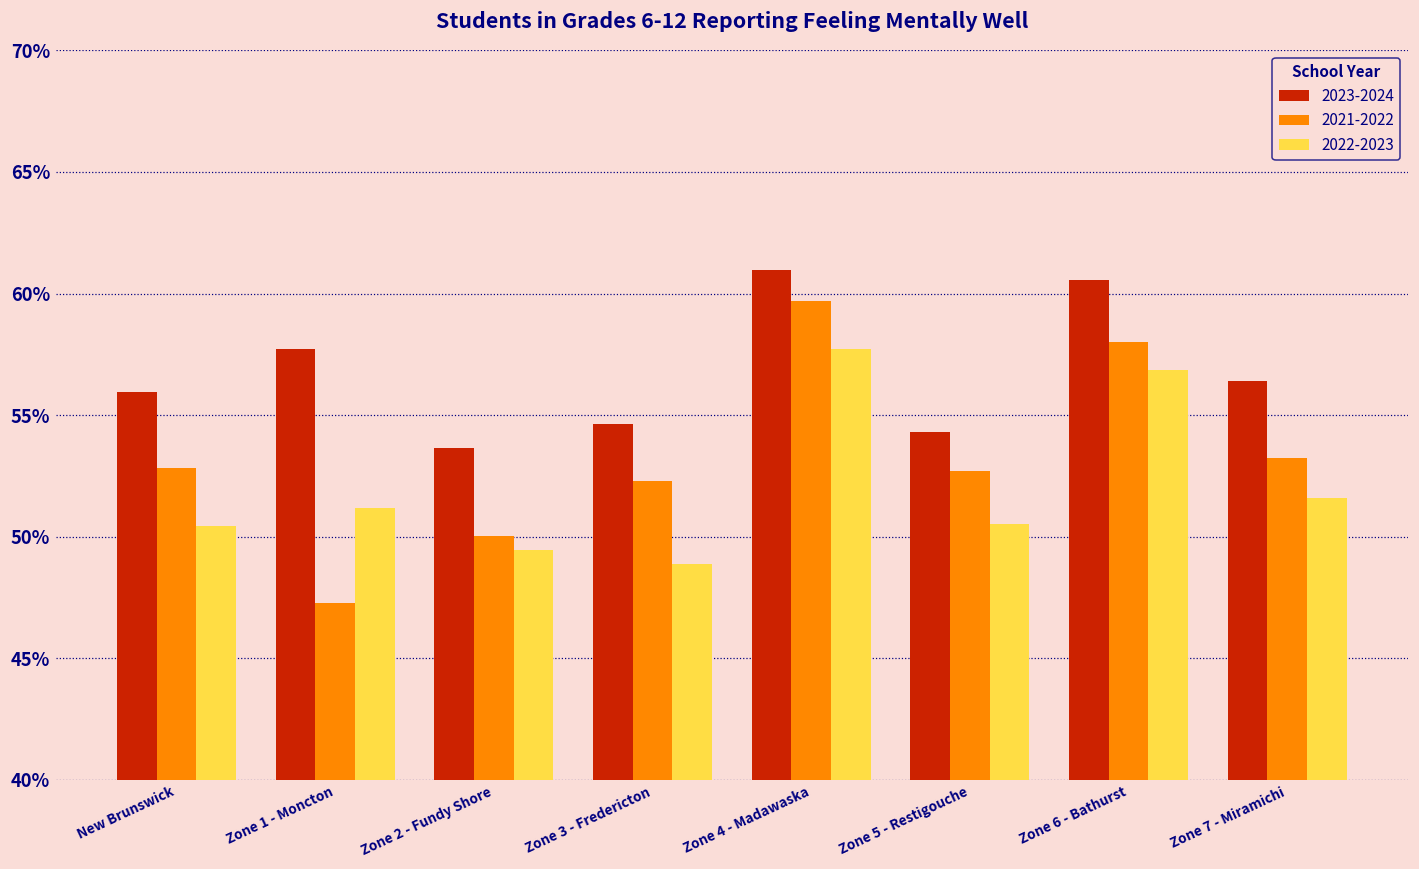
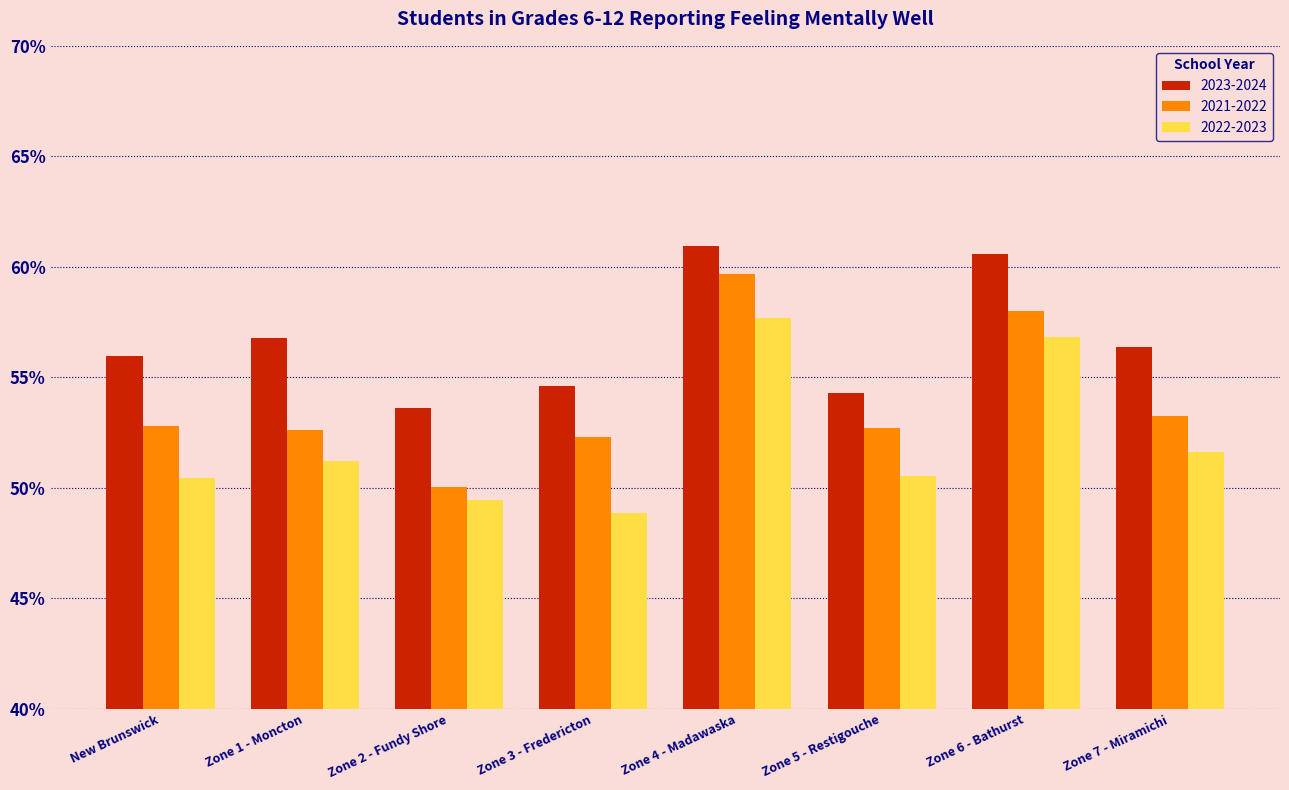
2023-2024, Zone 1 - Moncton: 57.7% -> 56.8%
2021-2022, Zone 1 - Moncton: 47.3% -> 52.6%
